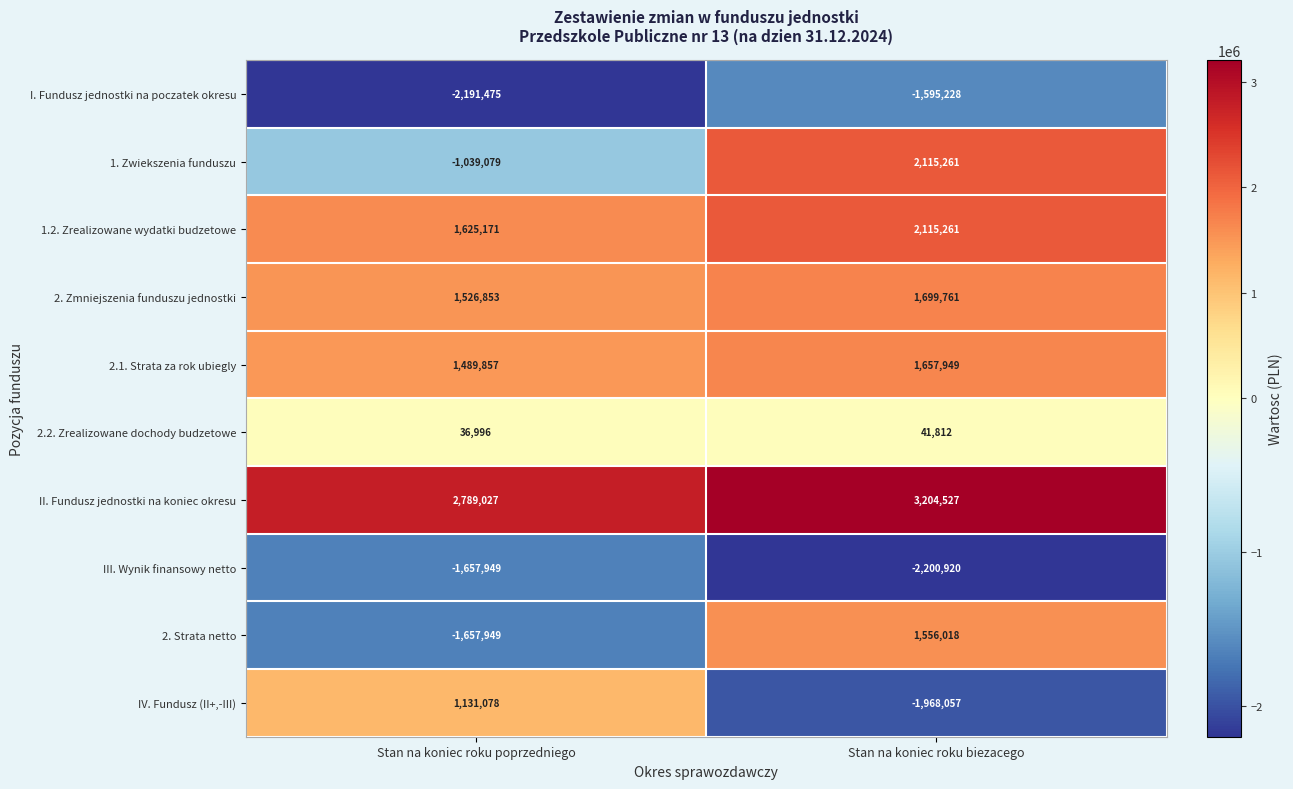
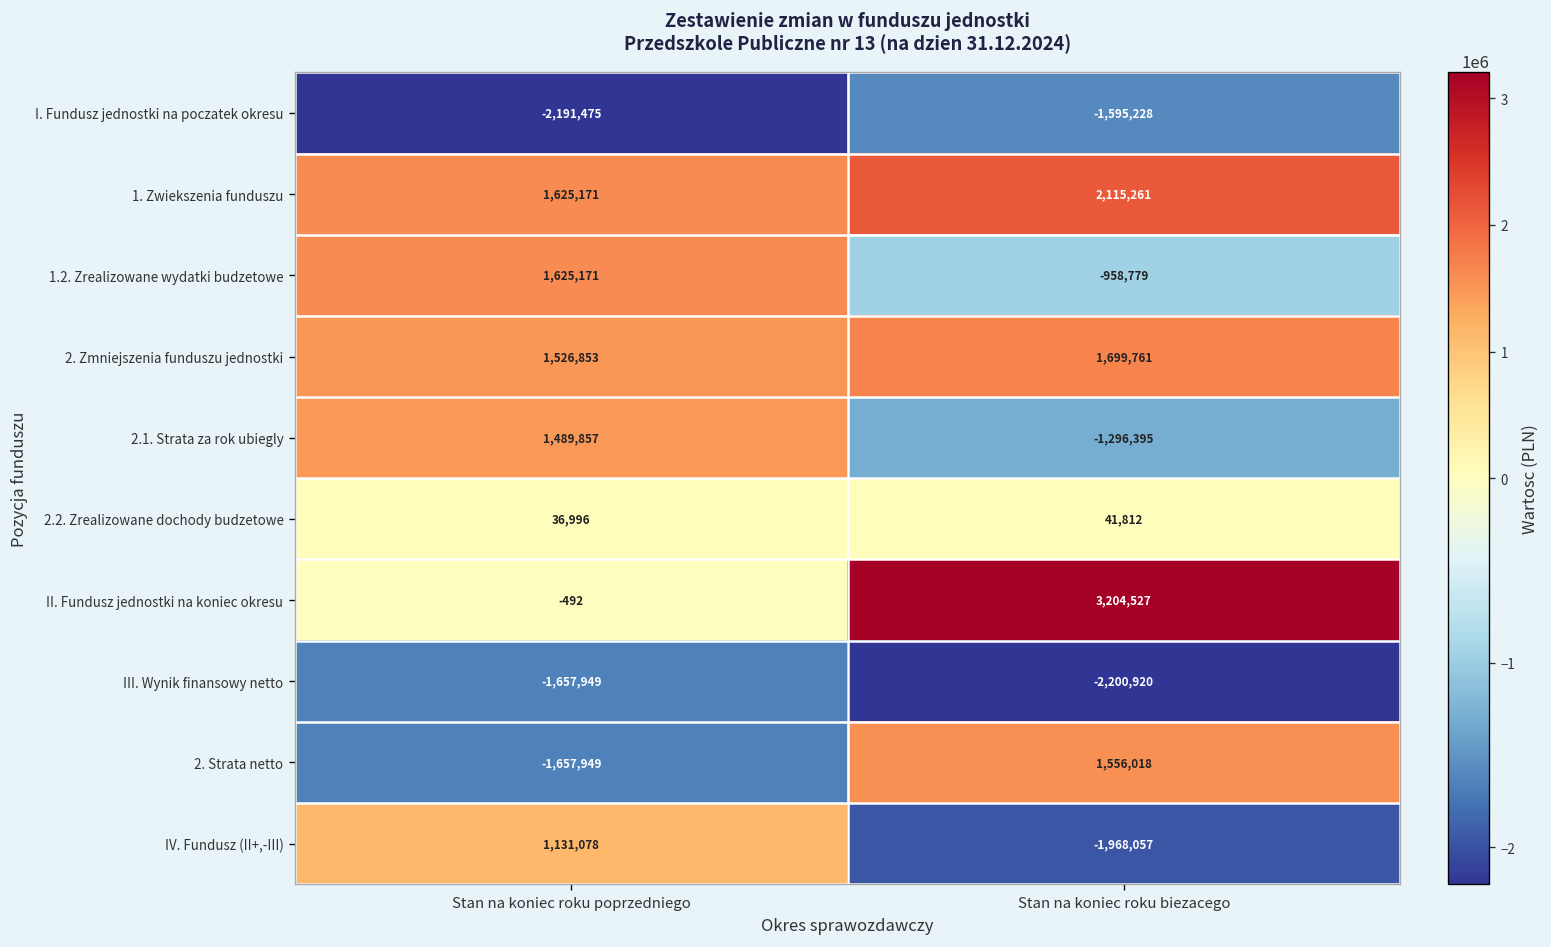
1. Zwiekszenia funduszu, Stan na koniec roku poprzedniego: -1,039,079 -> 1,625,171
1.2. Zrealizowane wydatki budzetowe, Stan na koniec roku biezacego: 2,115,261 -> -958,779
2.1. Strata za rok ubiegly, Stan na koniec roku biezacego: 1,657,949 -> -1,296,395
II. Fundusz jednostki na koniec okresu, Stan na koniec roku poprzedniego: 2,789,027 -> -492
